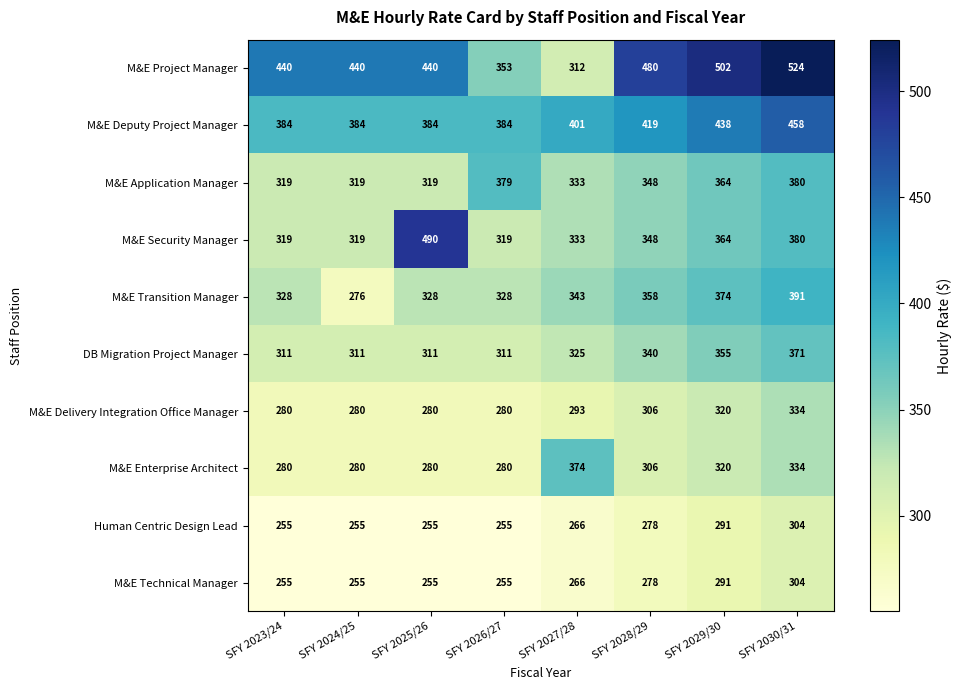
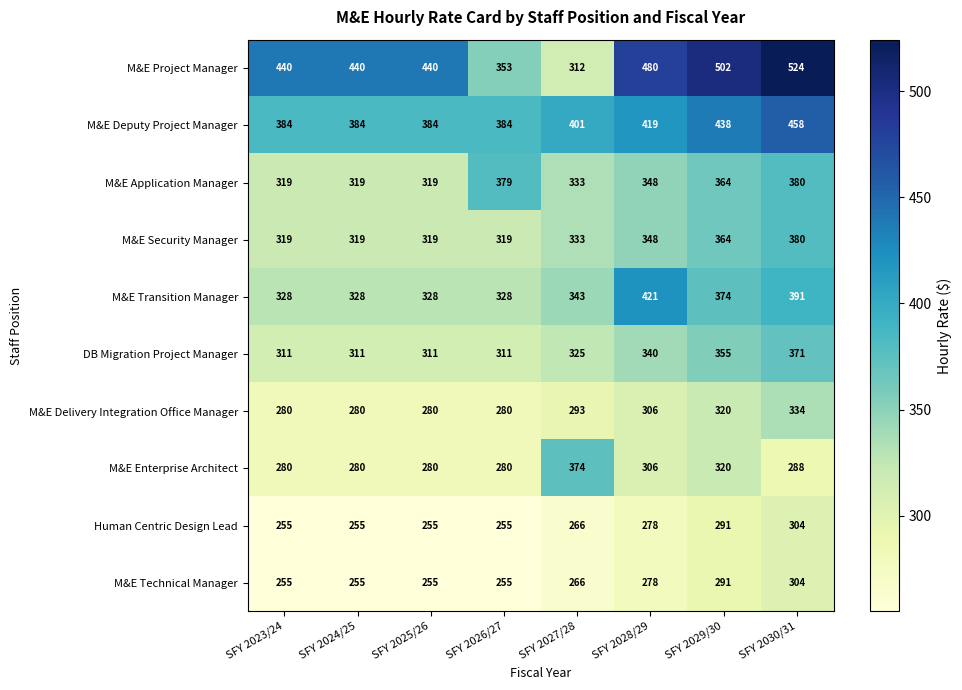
M&E Security Manager, SFY 2025/26: 490 -> 319
M&E Transition Manager, SFY 2024/25: 276 -> 328
M&E Transition Manager, SFY 2028/29: 358 -> 421
M&E Enterprise Architect, SFY 2030/31: 334 -> 288
